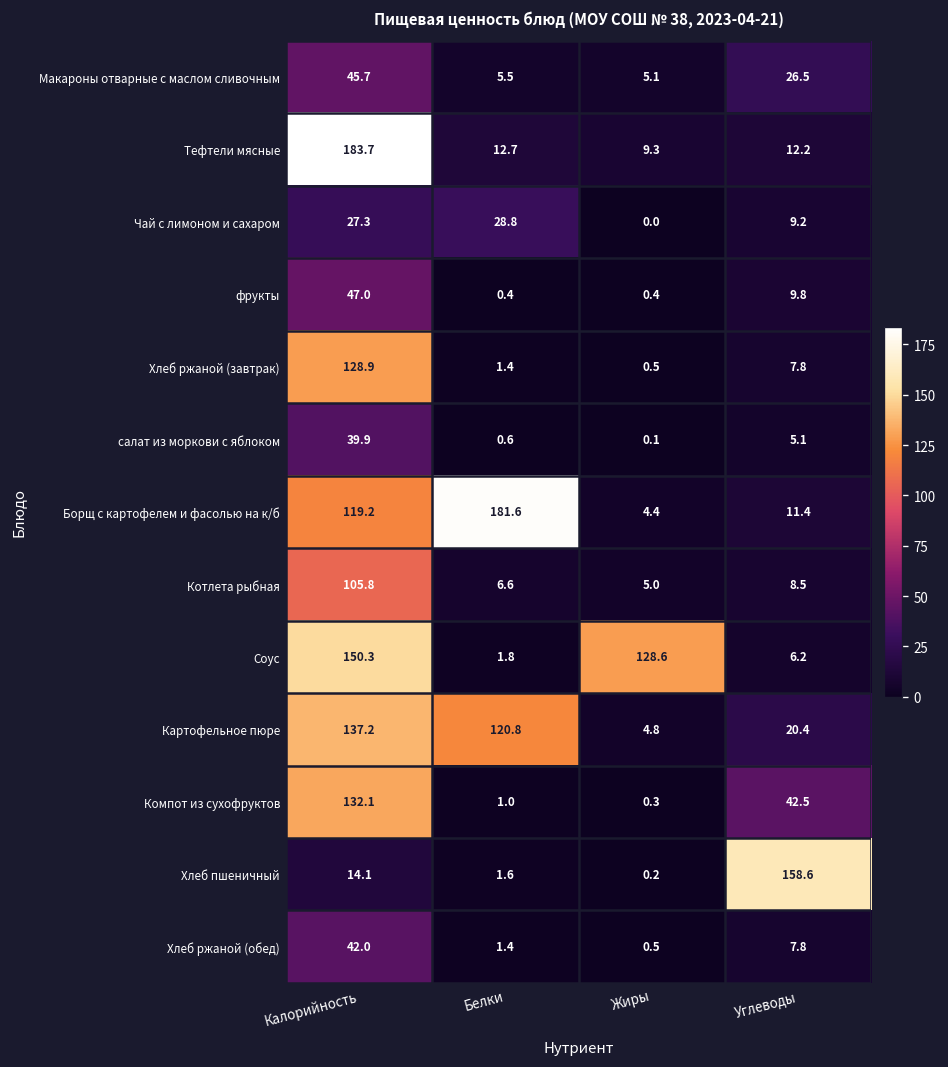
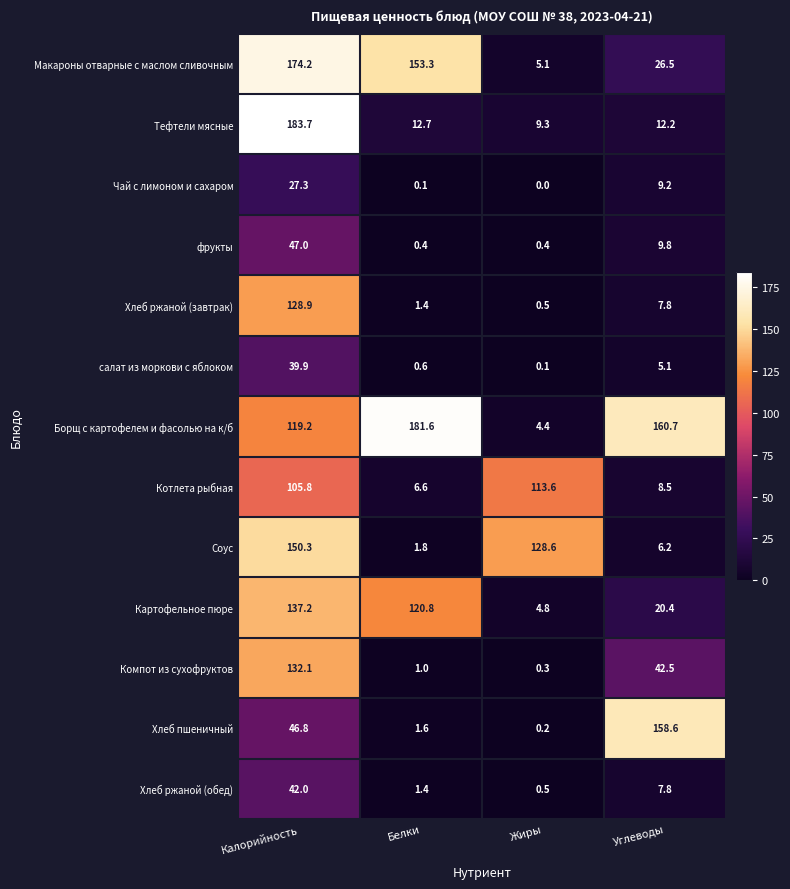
Макароны отварные с маслом сливочным, Калорийность: 45.7 -> 174.2
Макароны отварные с маслом сливочным, Белки: 5.5 -> 153.3
Чай с лимоном и сахаром, Белки: 28.8 -> 0.1
Борщ с картофелем и фасолью на к/б, Углеводы: 11.4 -> 160.7
Котлета рыбная, Жиры: 5.0 -> 113.6
Хлеб пшеничный, Калорийность: 14.1 -> 46.8
